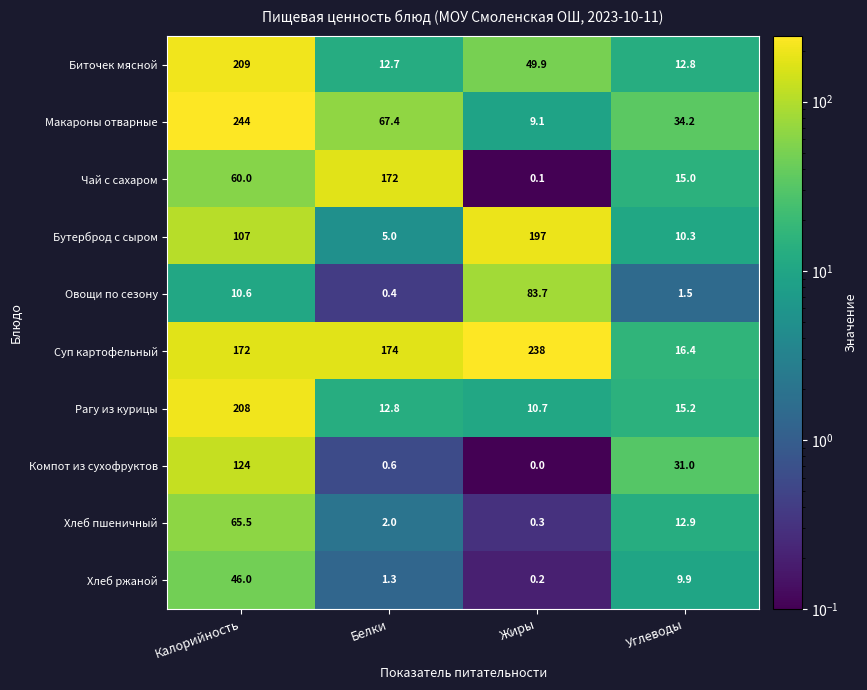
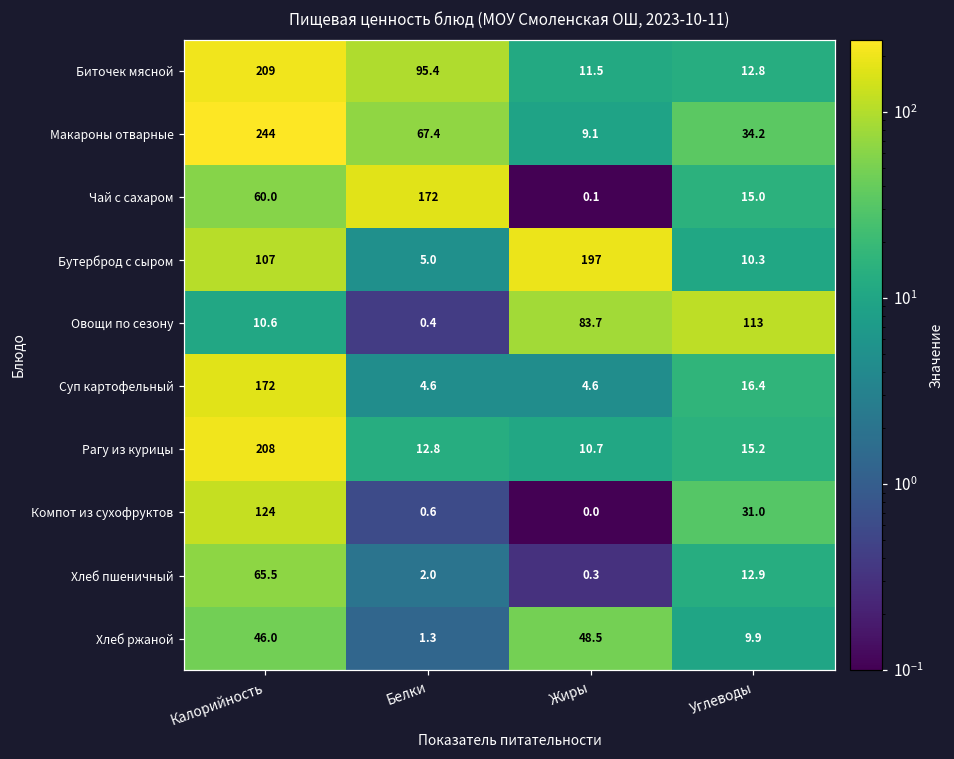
Биточек мясной, Белки: 12.7 -> 95.4
Биточек мясной, Жиры: 49.9 -> 11.5
Овощи по сезону, Углеводы: 1.5 -> 113
Суп картофельный, Белки: 174 -> 4.6
Суп картофельный, Жиры: 238 -> 4.6
Хлеб ржаной, Жиры: 0.2 -> 48.5
